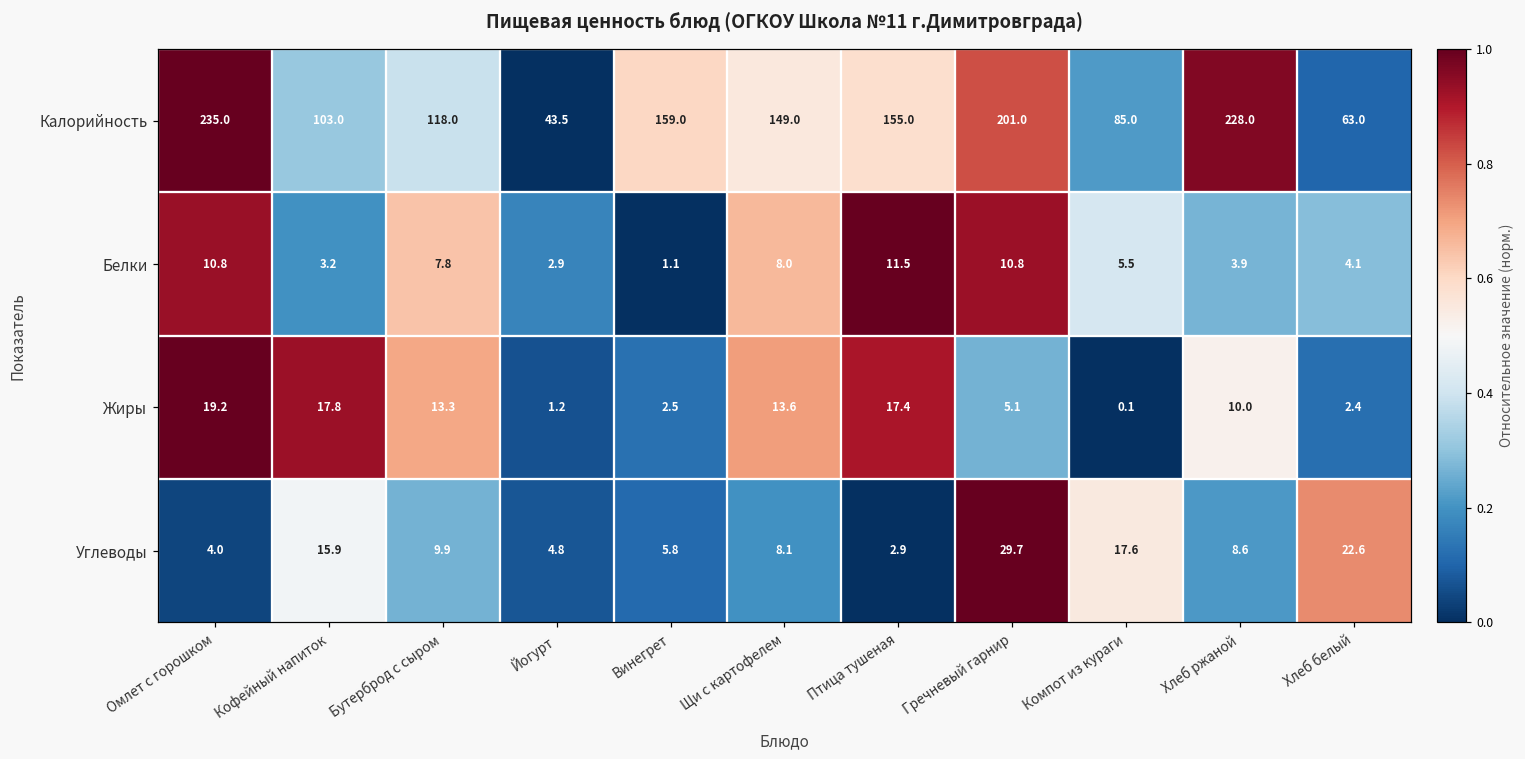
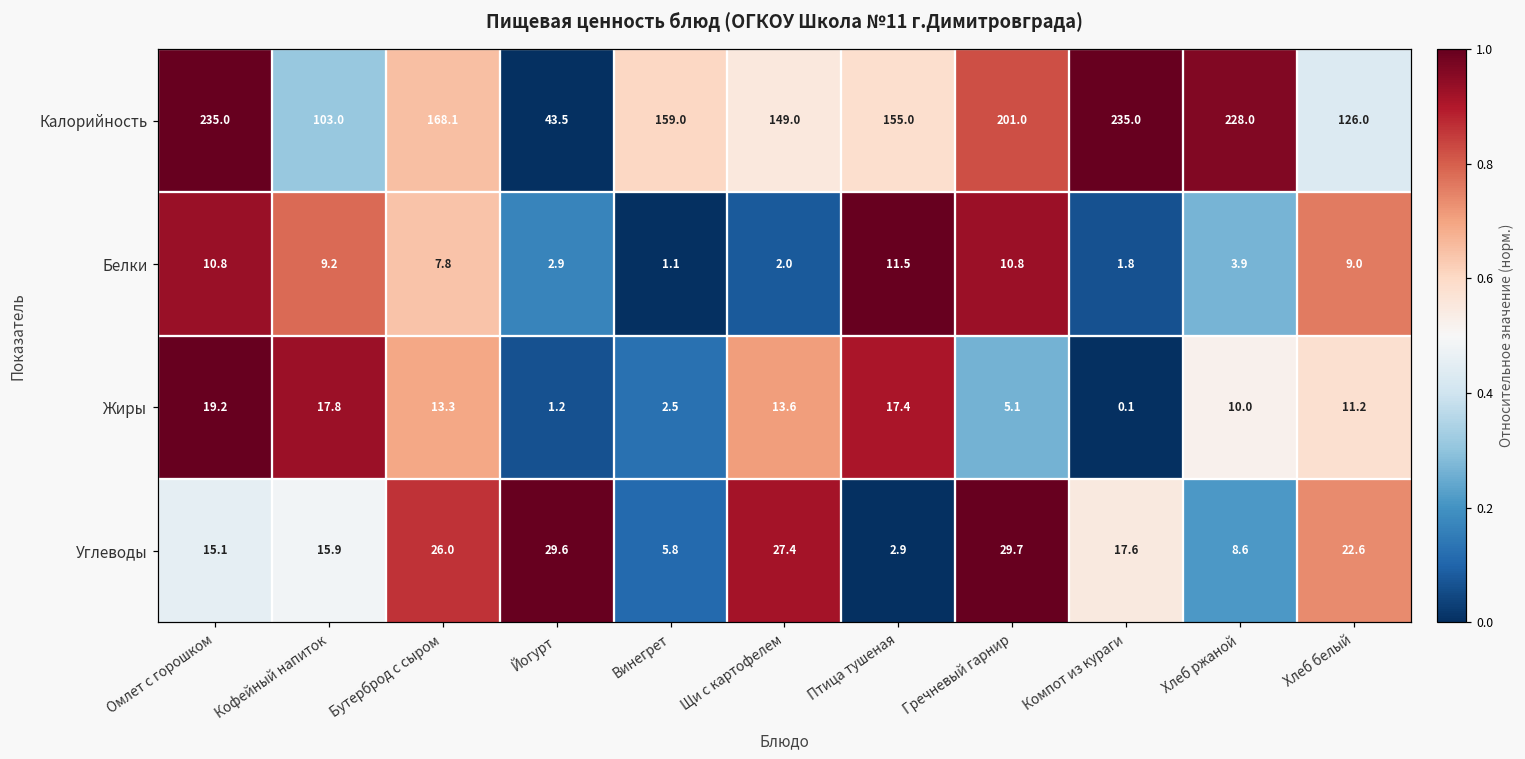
Калорийность, Бутерброд с сыром: 118.0 -> 168.1
Калорийность, Компот из кураги: 85.0 -> 235.0
Калорийность, Хлеб белый: 63.0 -> 126.0
Белки, Кофейный напиток: 3.2 -> 9.2
Белки, Щи с картофелем: 8.0 -> 2.0
Белки, Компот из кураги: 5.5 -> 1.8
Белки, Хлеб белый: 4.1 -> 9.0
Жиры, Хлеб белый: 2.4 -> 11.2
Углеводы, Омлет с горошком: 4.0 -> 15.1
Углеводы, Бутерброд с сыром: 9.9 -> 26.0
Углеводы, Йогурт: 4.8 -> 29.6
Углеводы, Щи с картофелем: 8.1 -> 27.4
